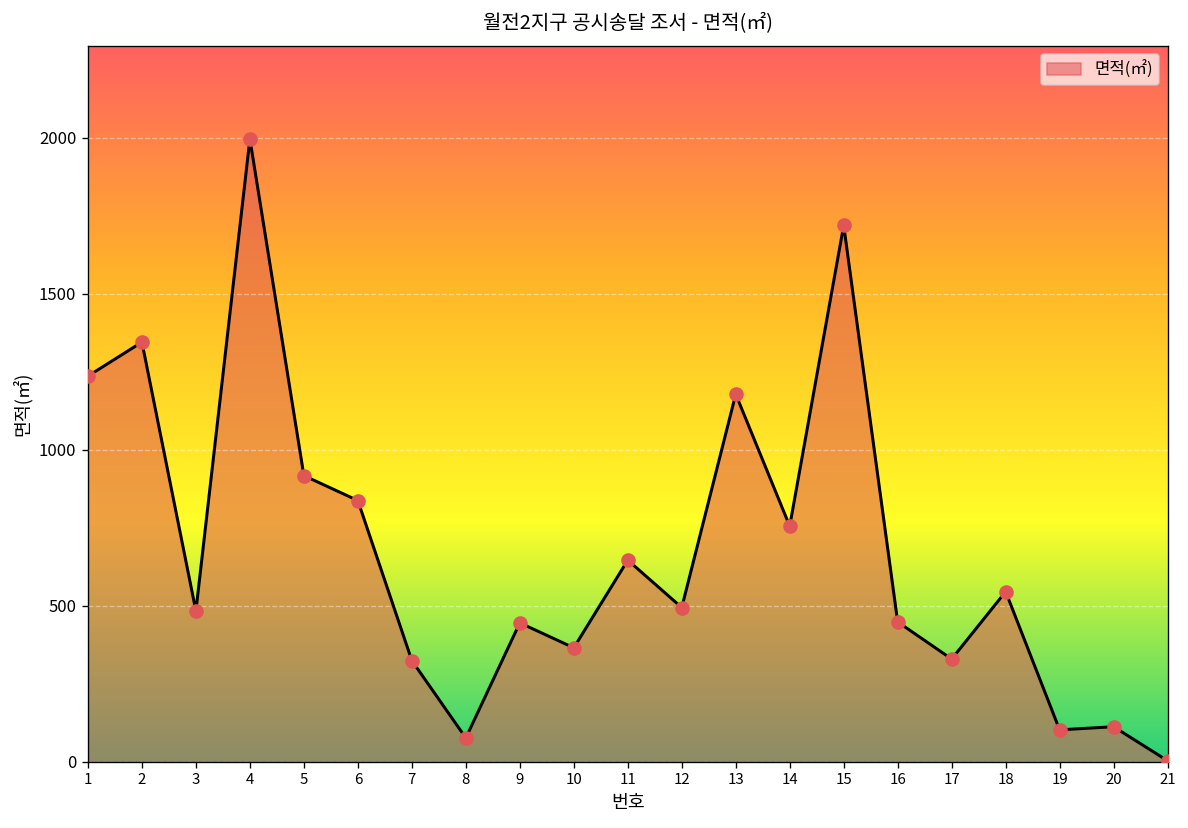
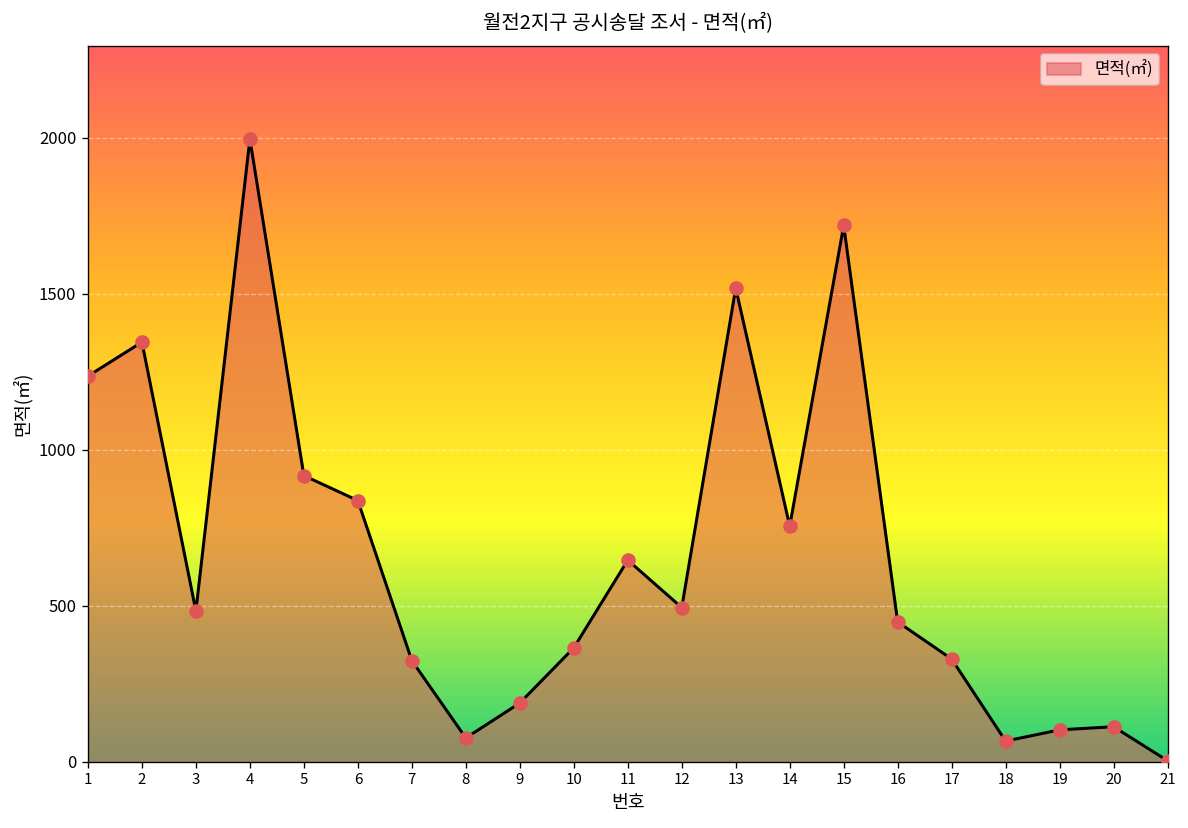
9: 450 -> 190
13: 1180 -> 1520
18: 550 -> 70
